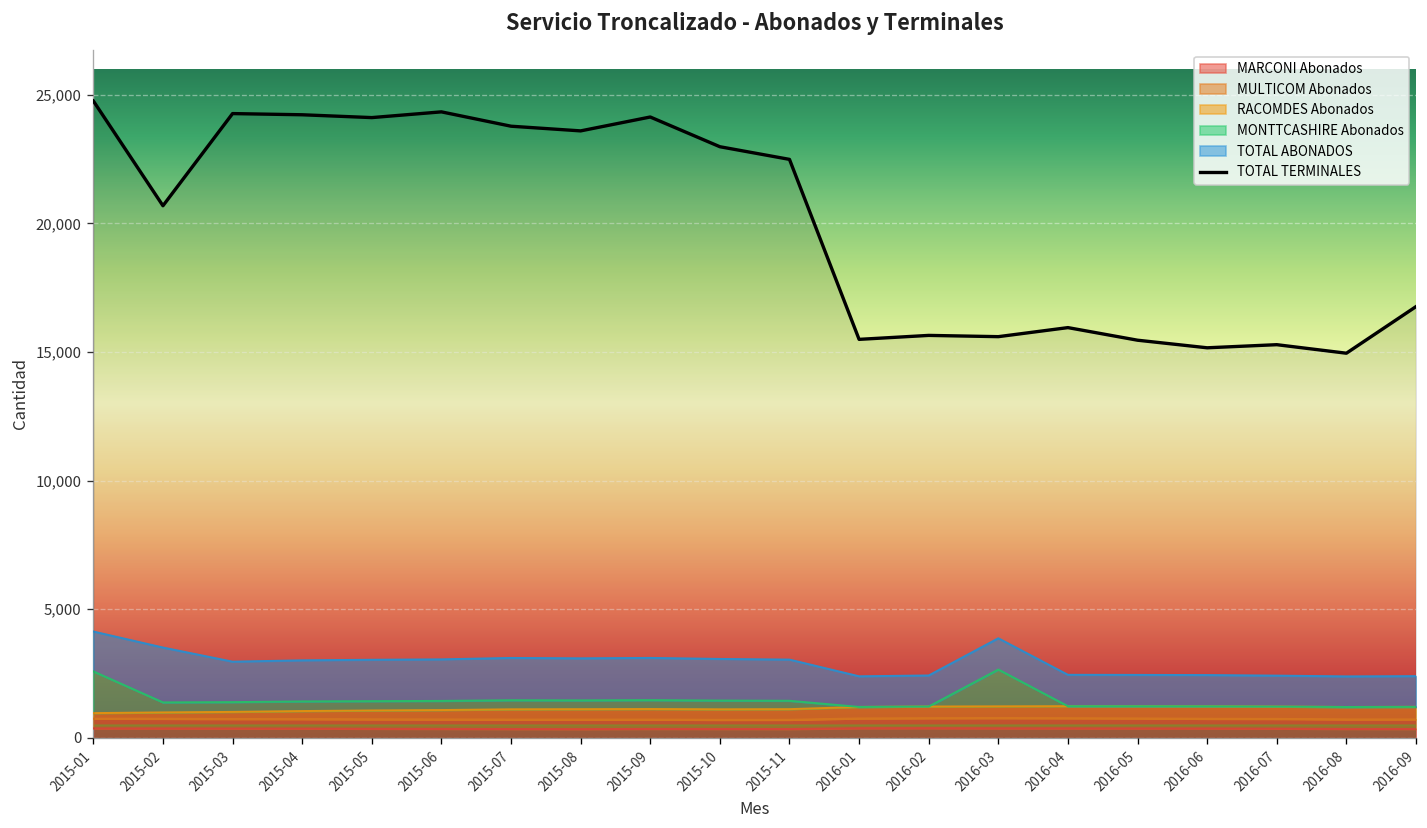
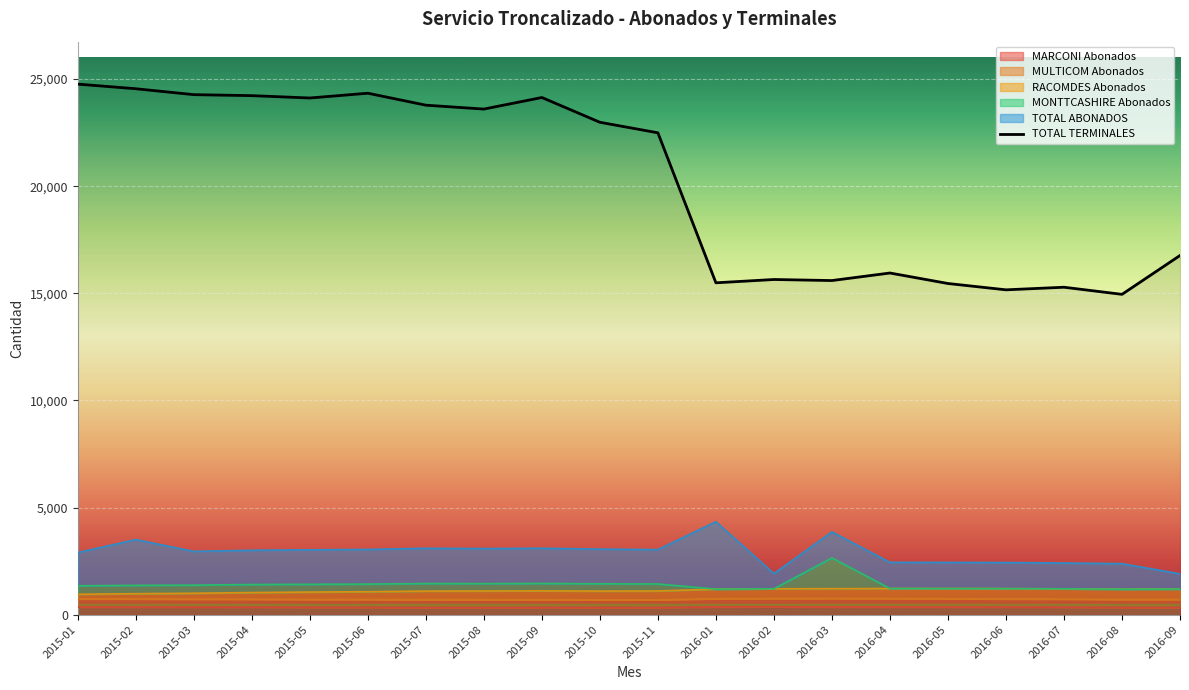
MONTTCASHIRE Abonados, 2015-01: 1,600 -> 400
TOTAL TERMINALES, 2015-02: 20,700 -> 24,500
TOTAL ABONADOS, 2016-01: 1,200 -> 3,100
TOTAL ABONADOS, 2016-02: 1,200 -> 700
TOTAL ABONADOS, 2016-09: 1,200 -> 700
